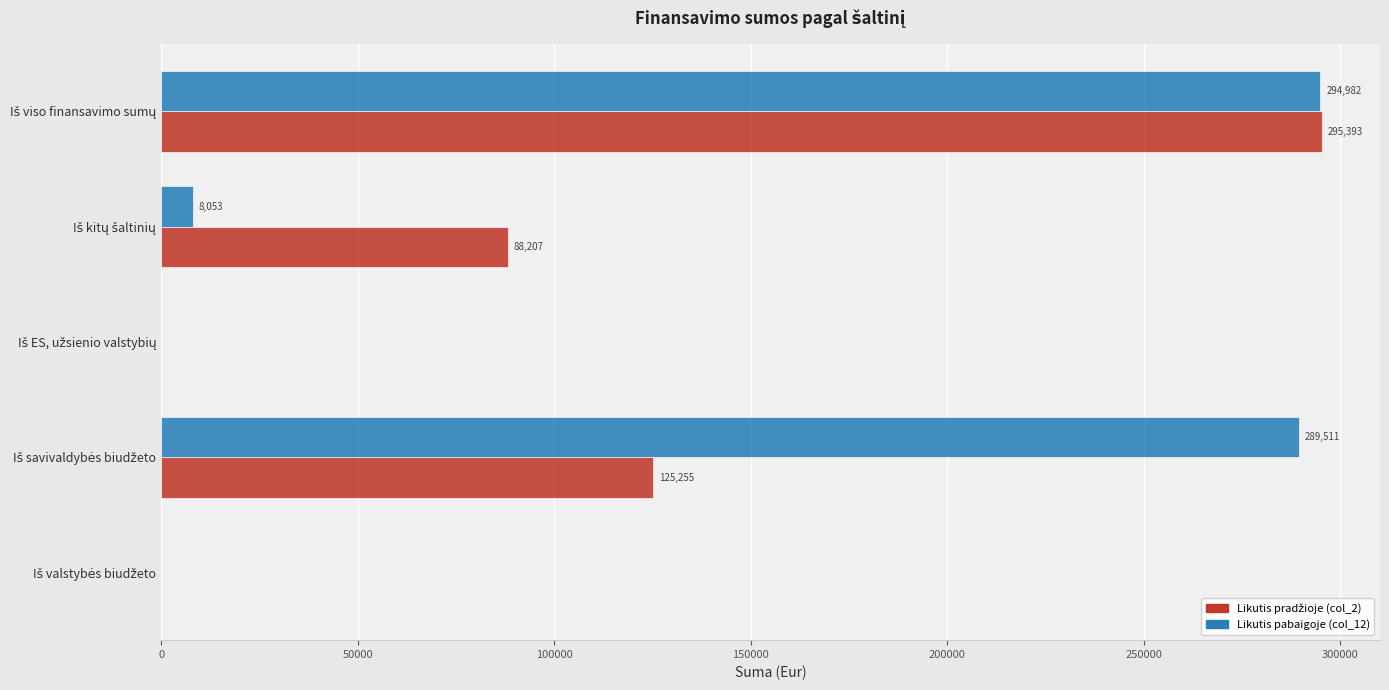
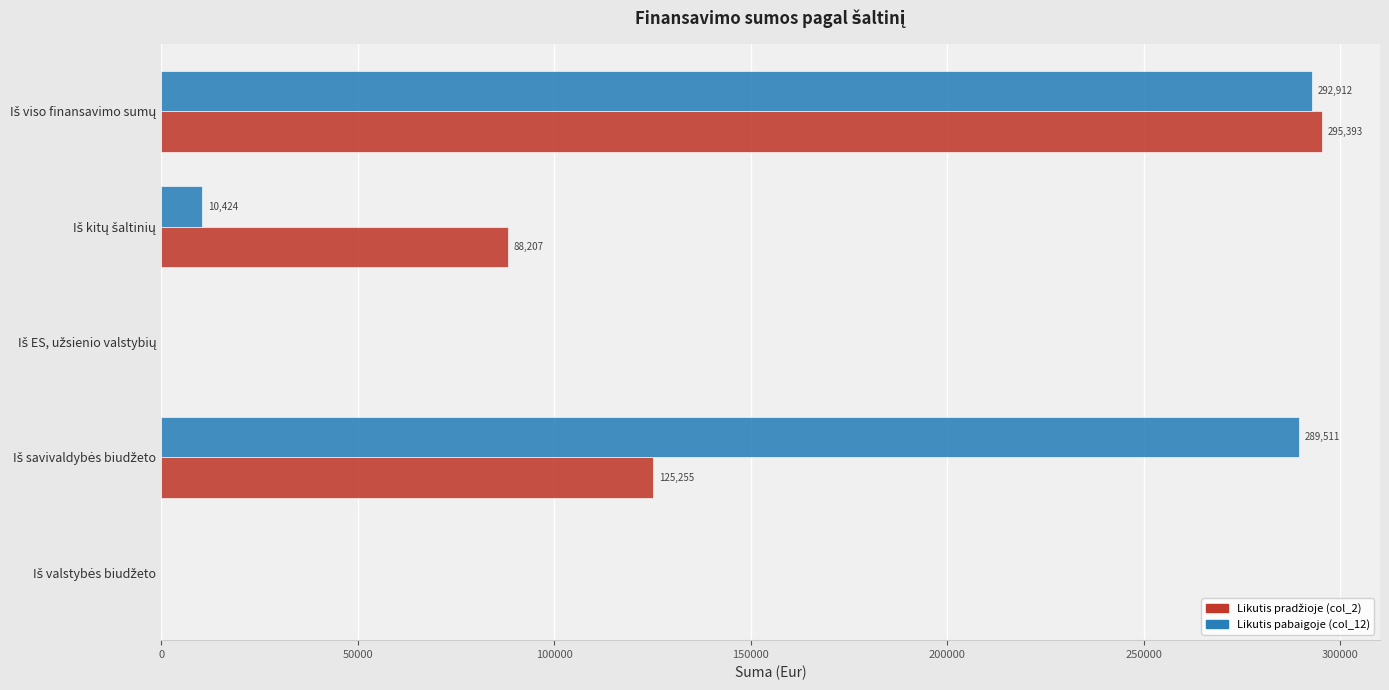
Likutis pabaigoje (col_12), Iš viso finansavimo sumų: 294,982 -> 292,912
Likutis pabaigoje (col_12), Iš kitų šaltinių: 8,053 -> 10,424
